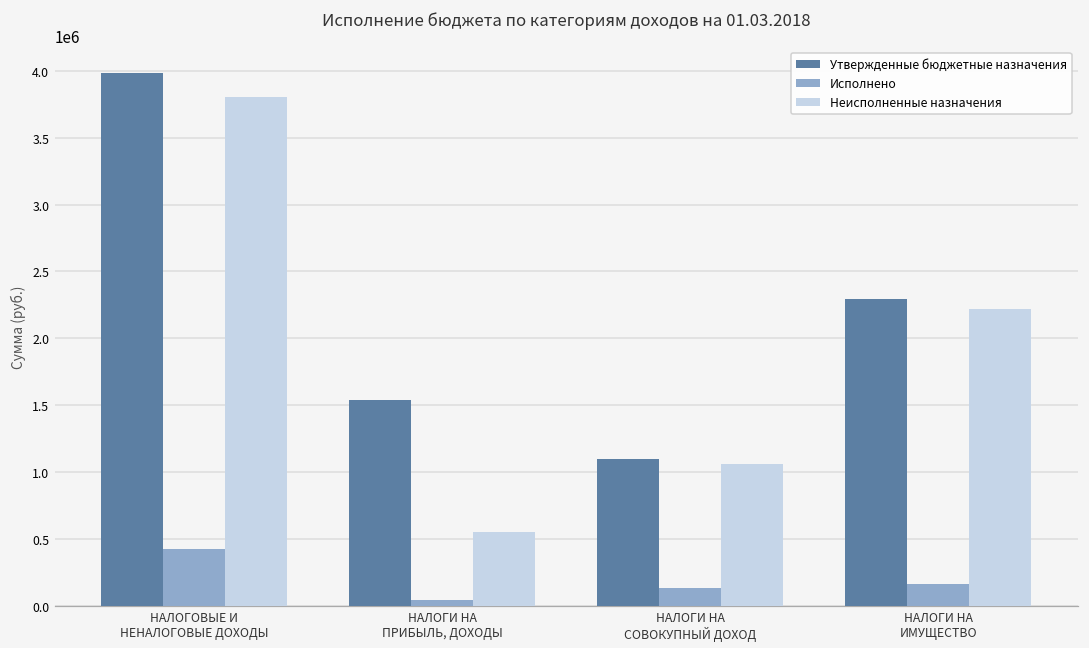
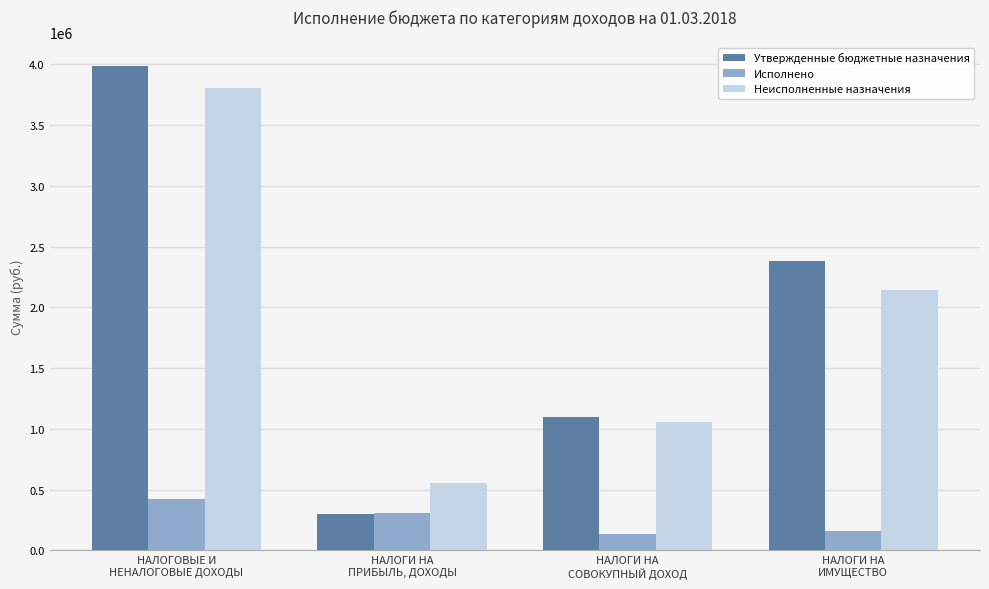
Утвержденные бюджетные назначения, НАЛОГИ НА ПРИБЫЛЬ, ДОХОДЫ: 1540000 -> 300000
Исполнено, НАЛОГИ НА ПРИБЫЛЬ, ДОХОДЫ: 40000 -> 310000
Утвержденные бюджетные назначения, НАЛОГИ НА ИМУЩЕСТВО: 2290000 -> 2380000
Неисполненные назначения, НАЛОГИ НА ИМУЩЕСТВО: 2220000 -> 2150000
